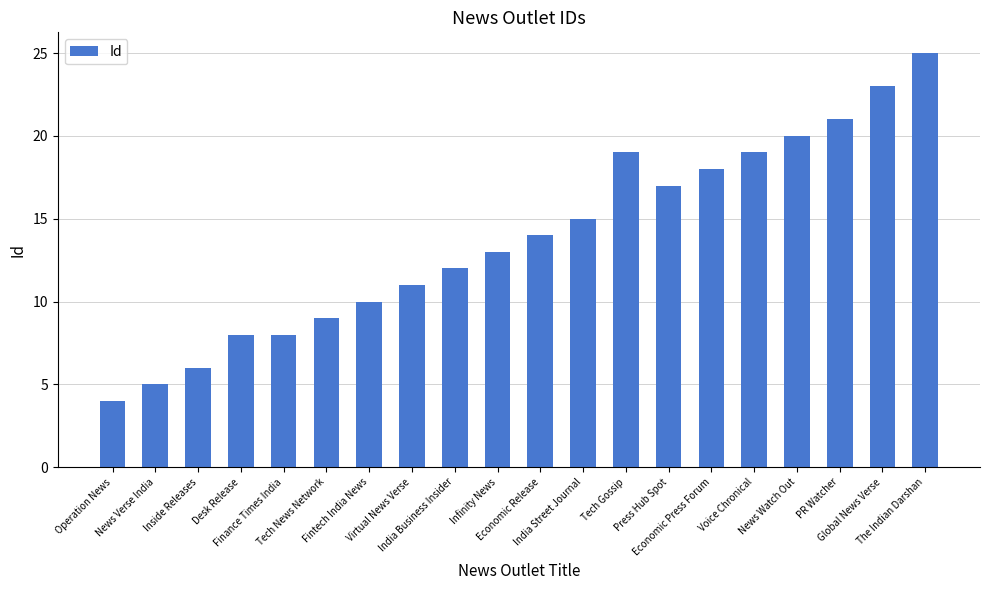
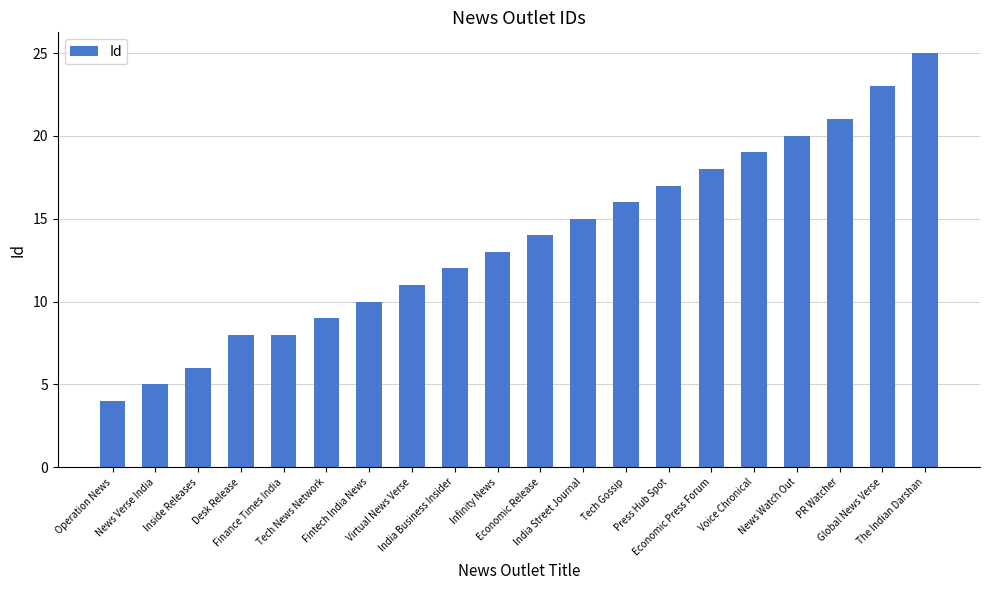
Tech Gossip: 19 -> 16
